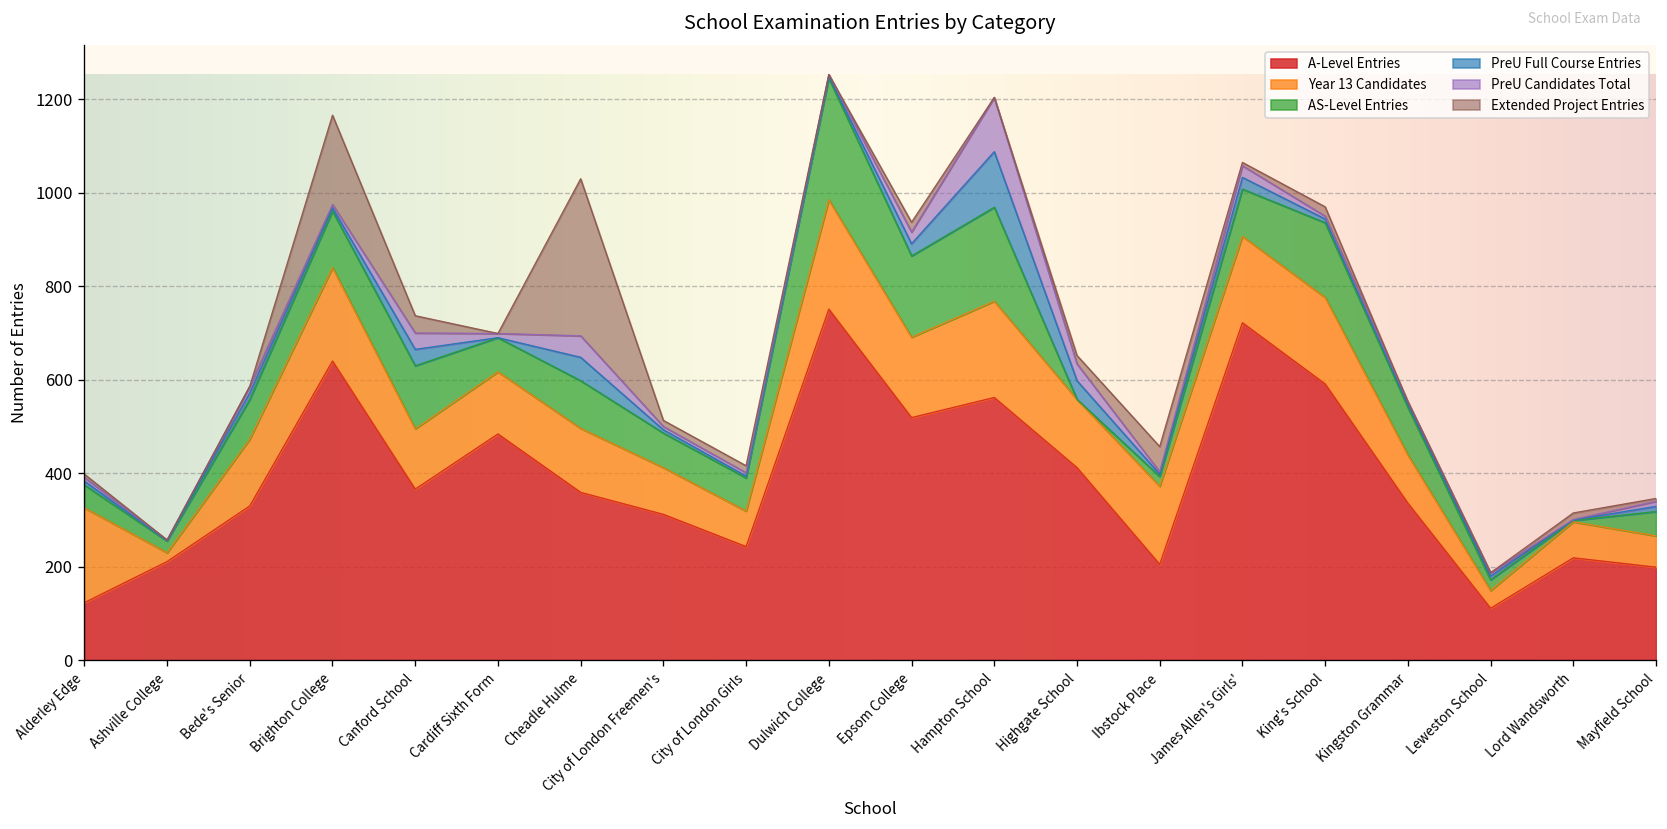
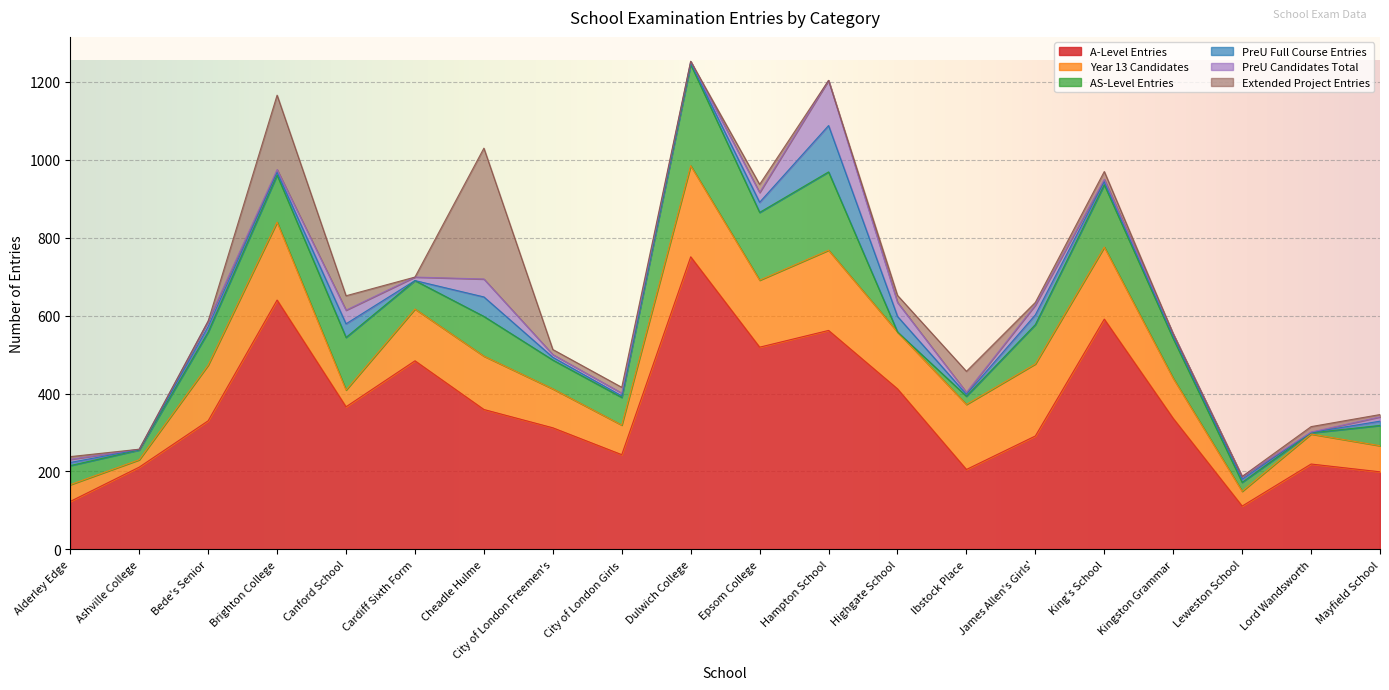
Year 13 Candidates, Alderley Edge: 200 -> 40
Year 13 Candidates, Canford School: 130 -> 40
A-Level Entries, James Allen's Girls': 720 -> 290
